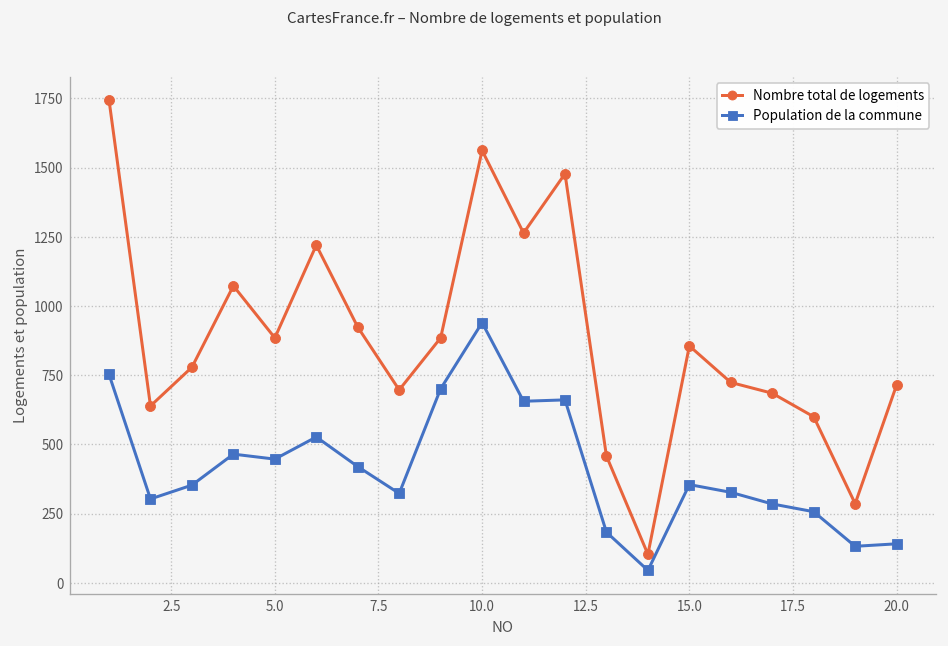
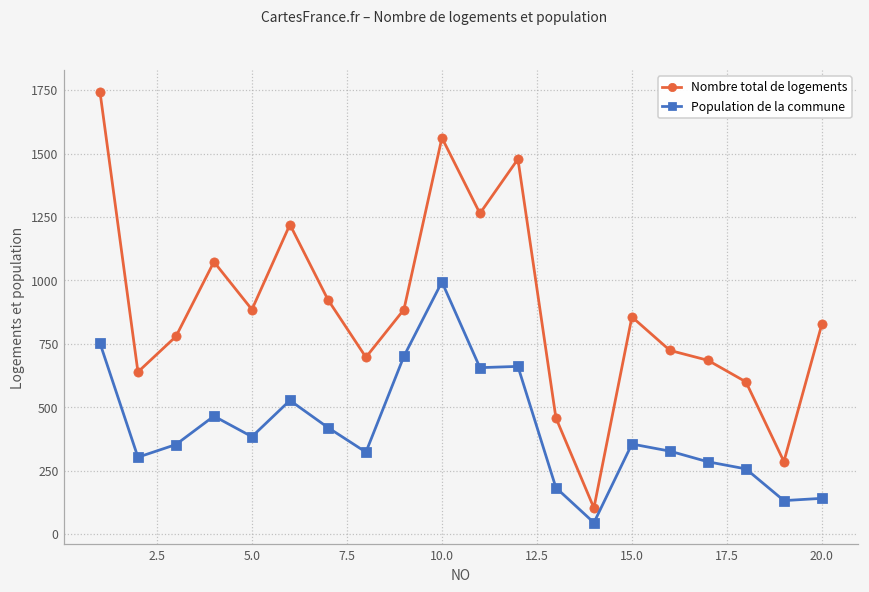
Population de la commune, 5.0: 450 -> 380
Population de la commune, 10.0: 940 -> 990
Nombre total de logements, 20.0: 720 -> 830
